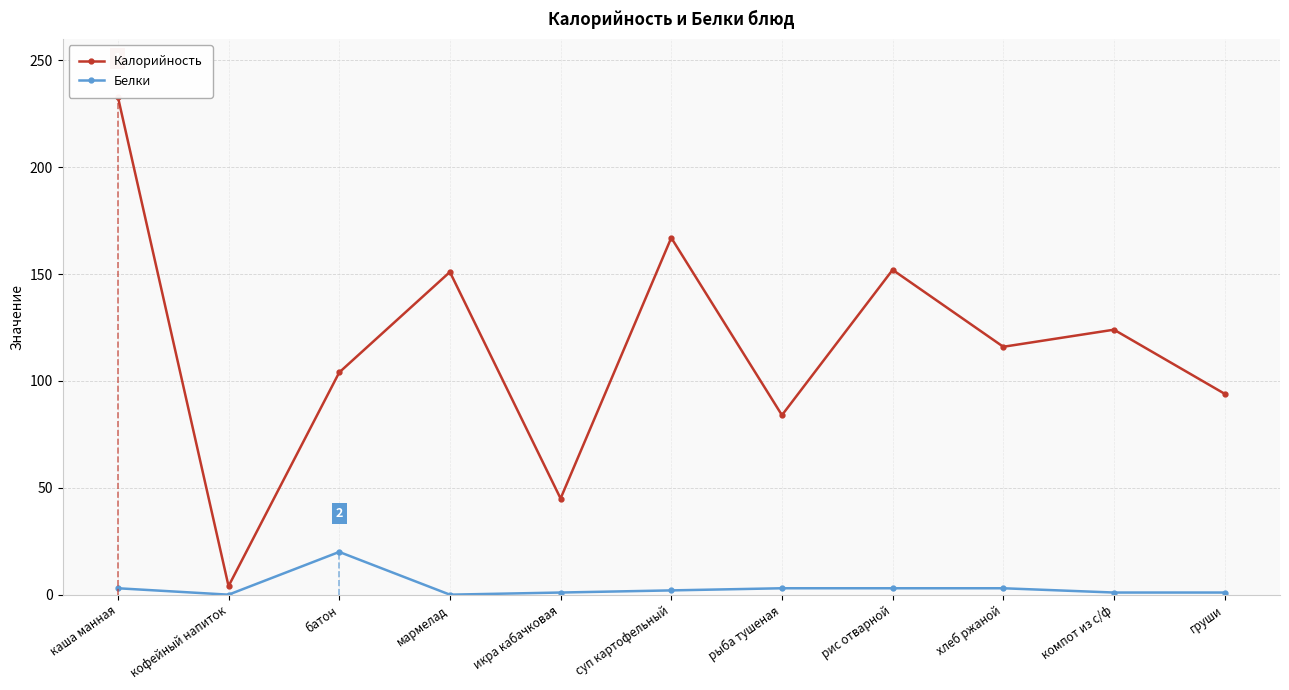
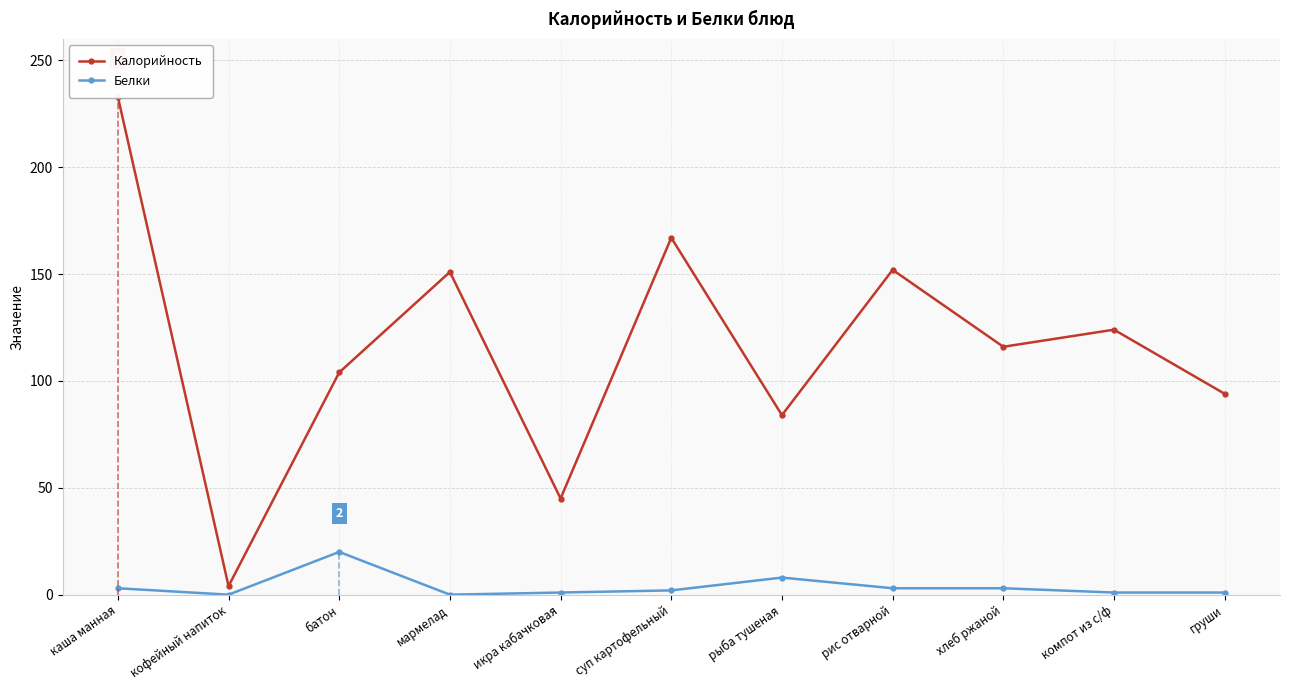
Белки, рыба тушеная: 3 -> 8
